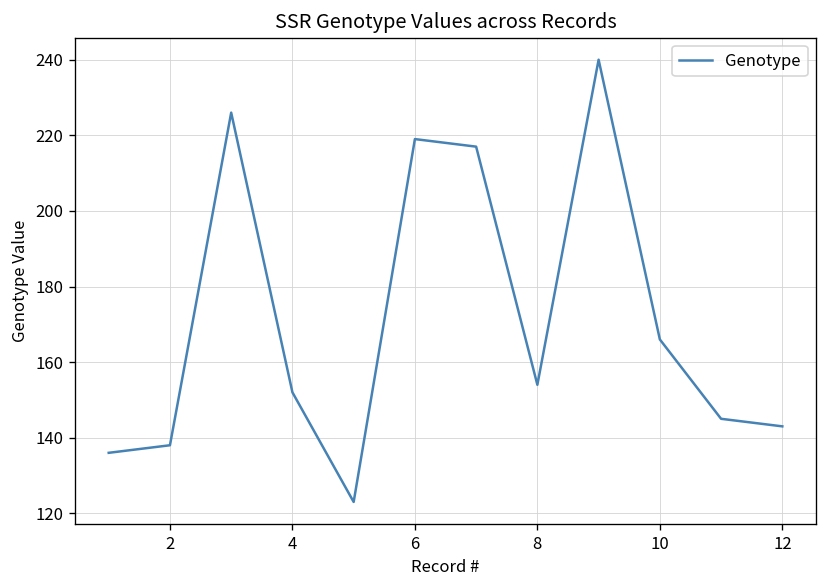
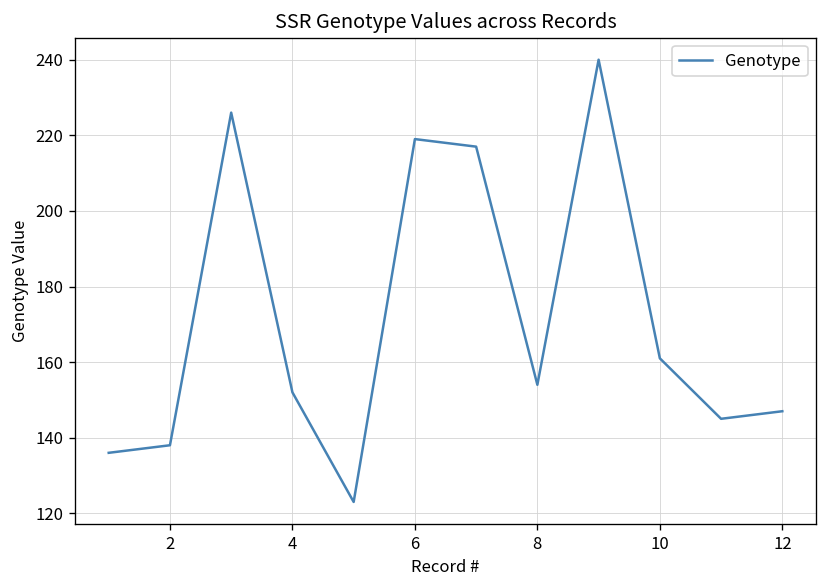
10: 166 -> 161
12: 143 -> 147
